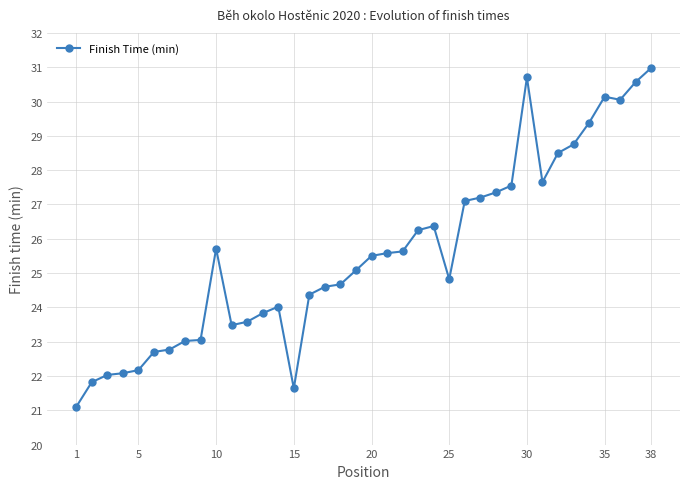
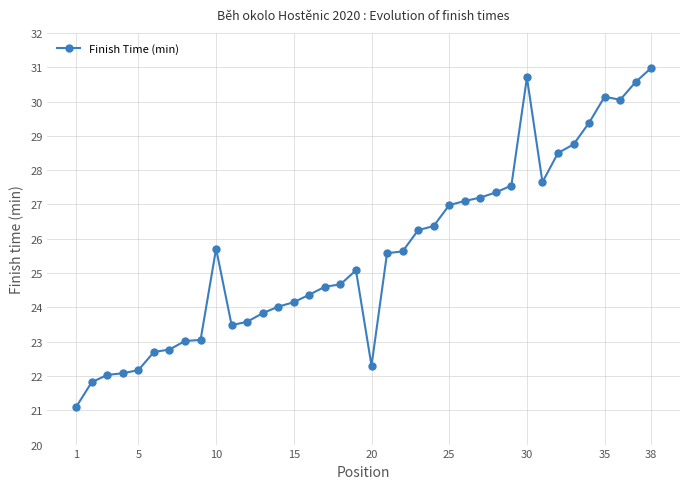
15: 21.6 -> 24.2
20: 25.5 -> 22.3
25: 24.8 -> 27.0
